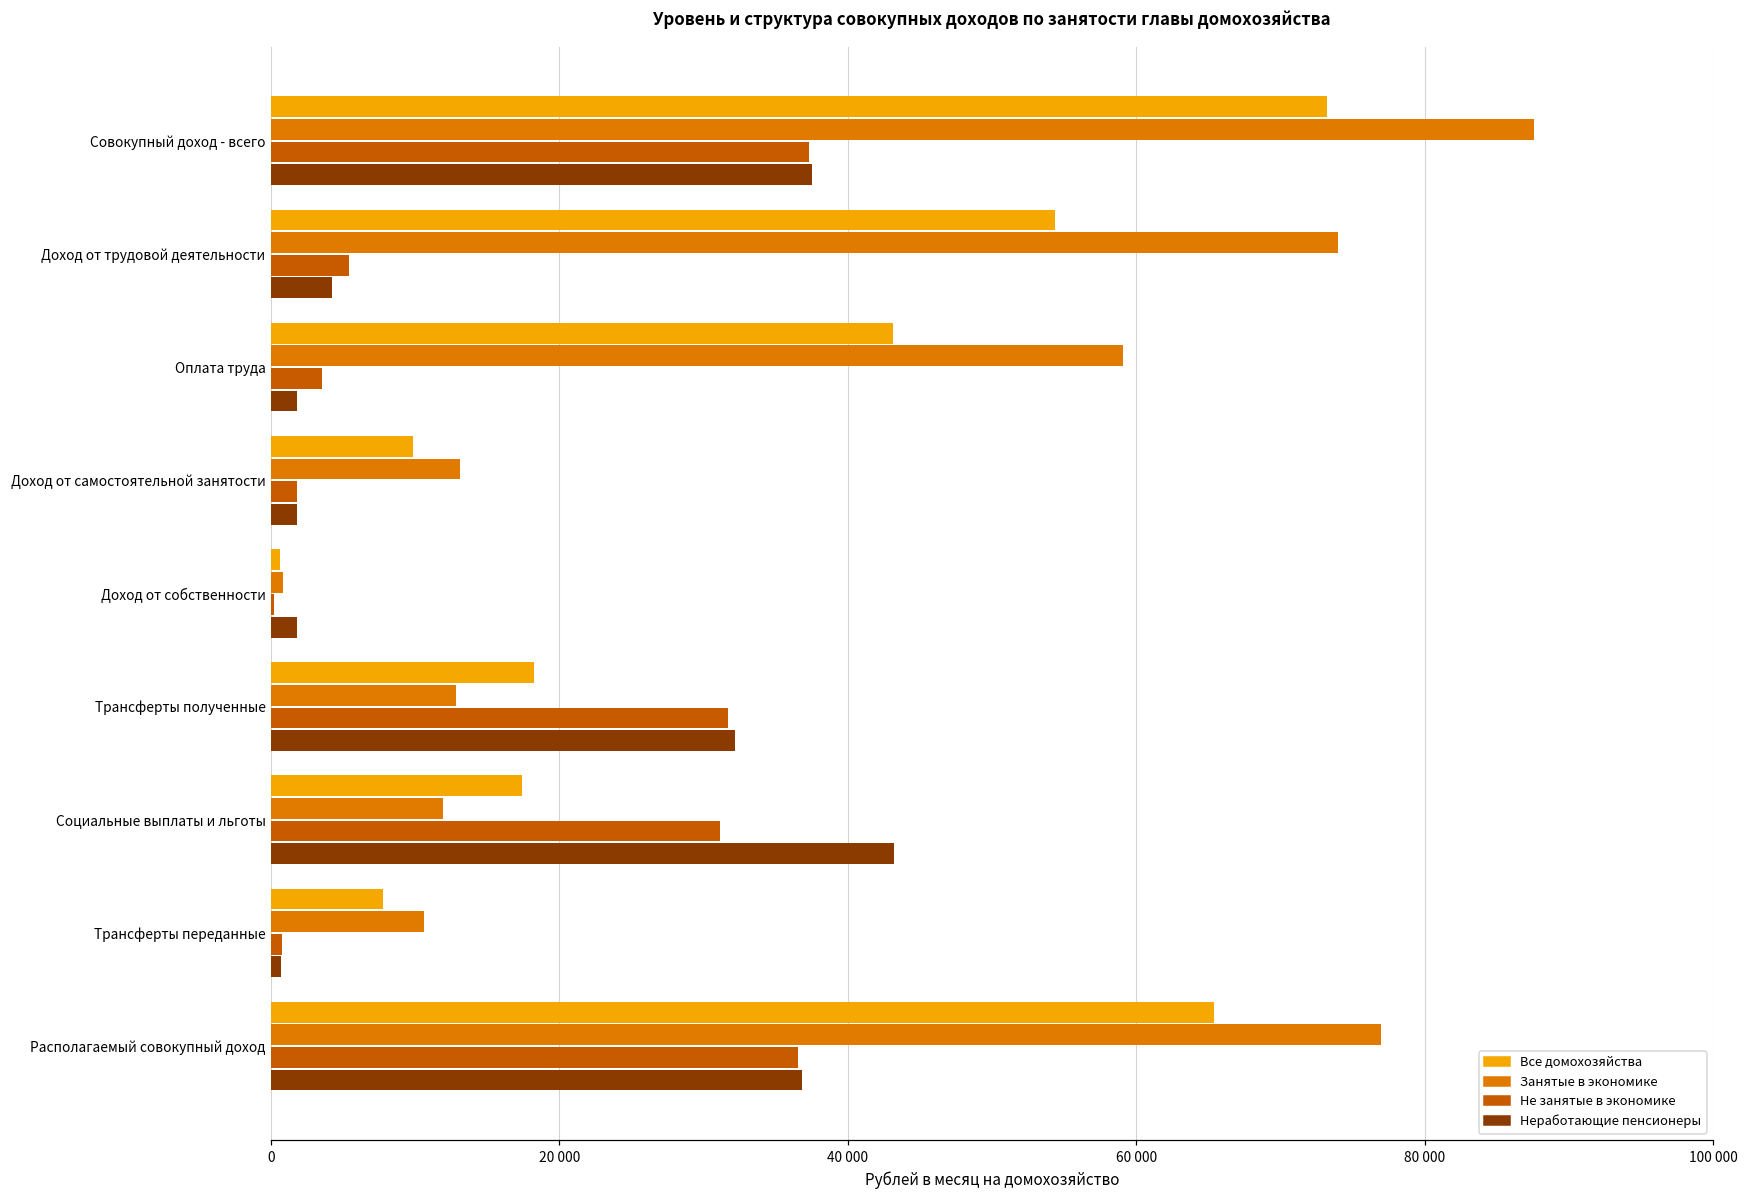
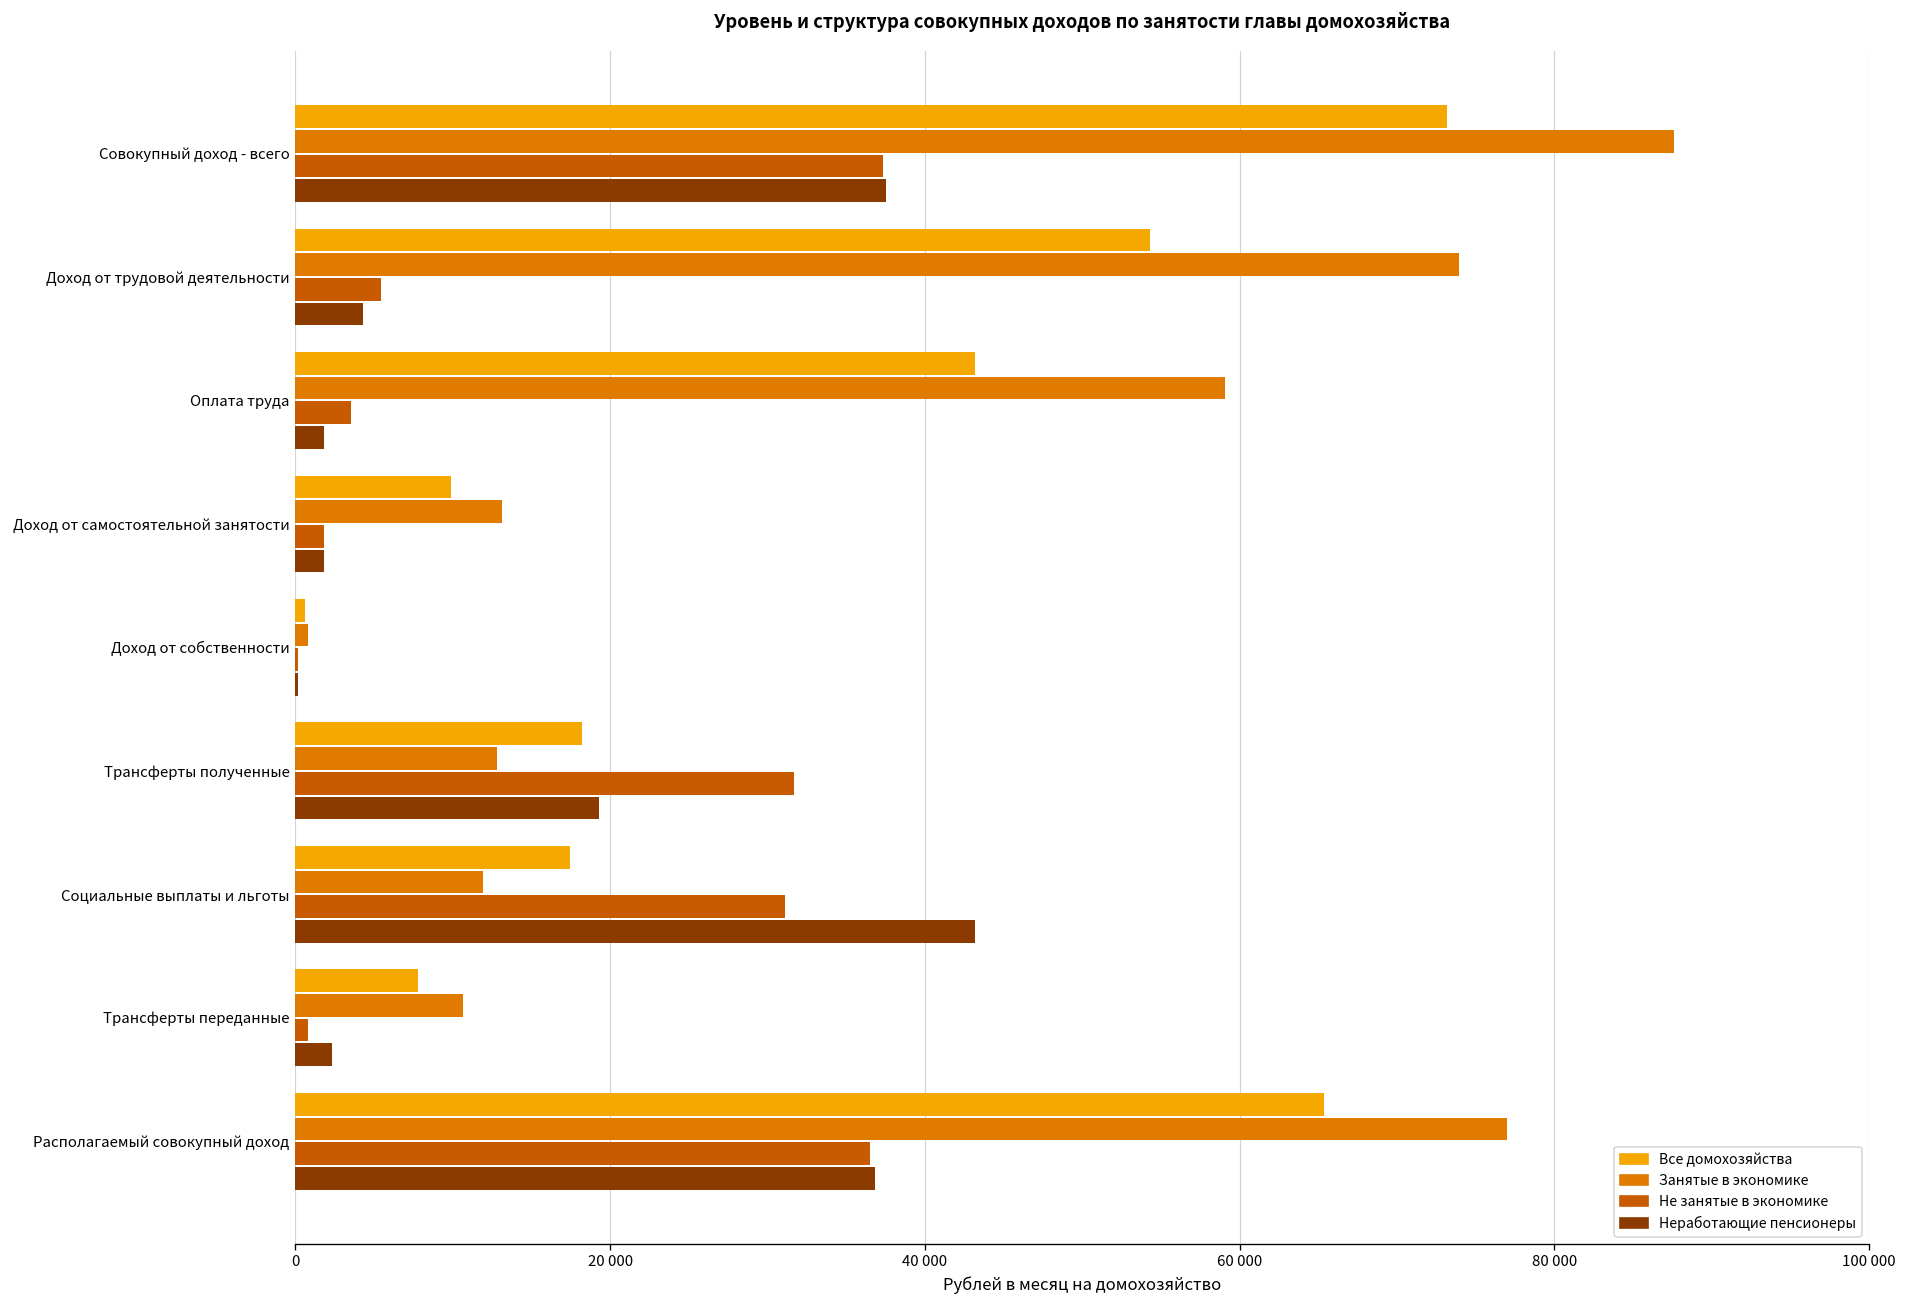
Неработающие пенсионеры, Доход от собственности: 1800 -> 200
Неработающие пенсионеры, Трансферты полученные: 32200 -> 19300
Неработающие пенсионеры, Трансферты переданные: 700 -> 2300
